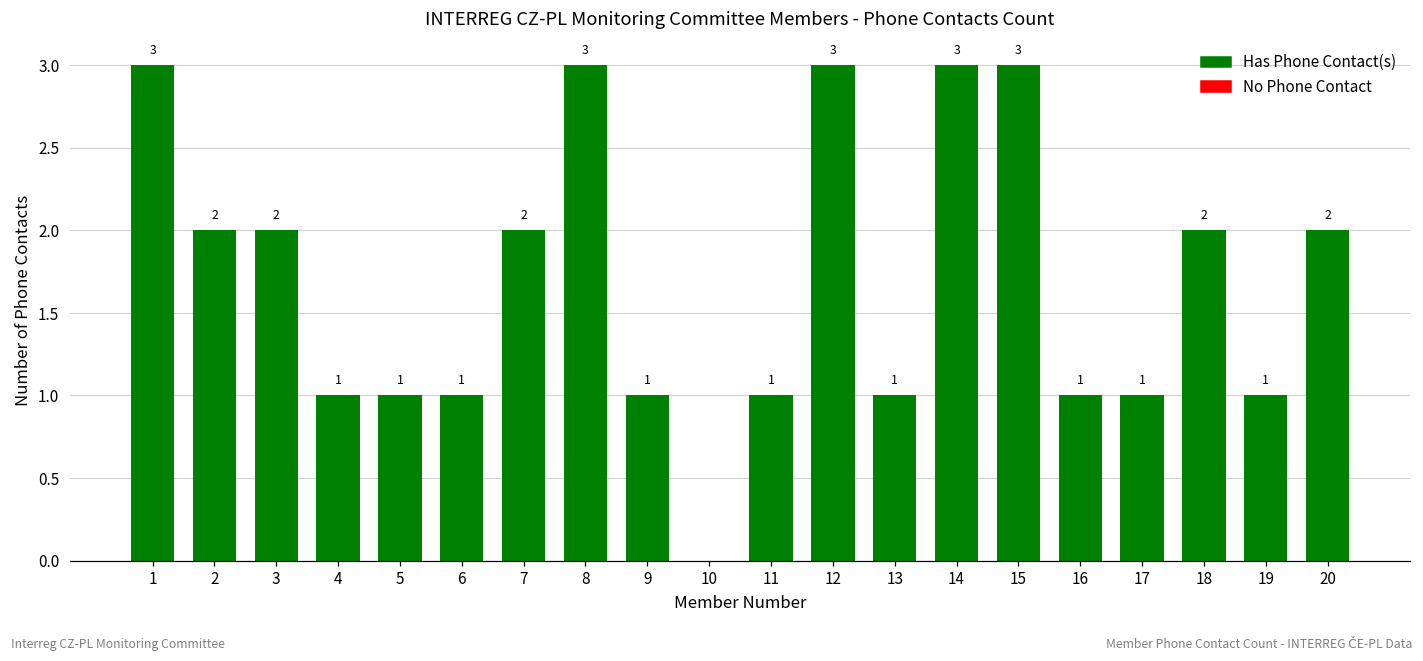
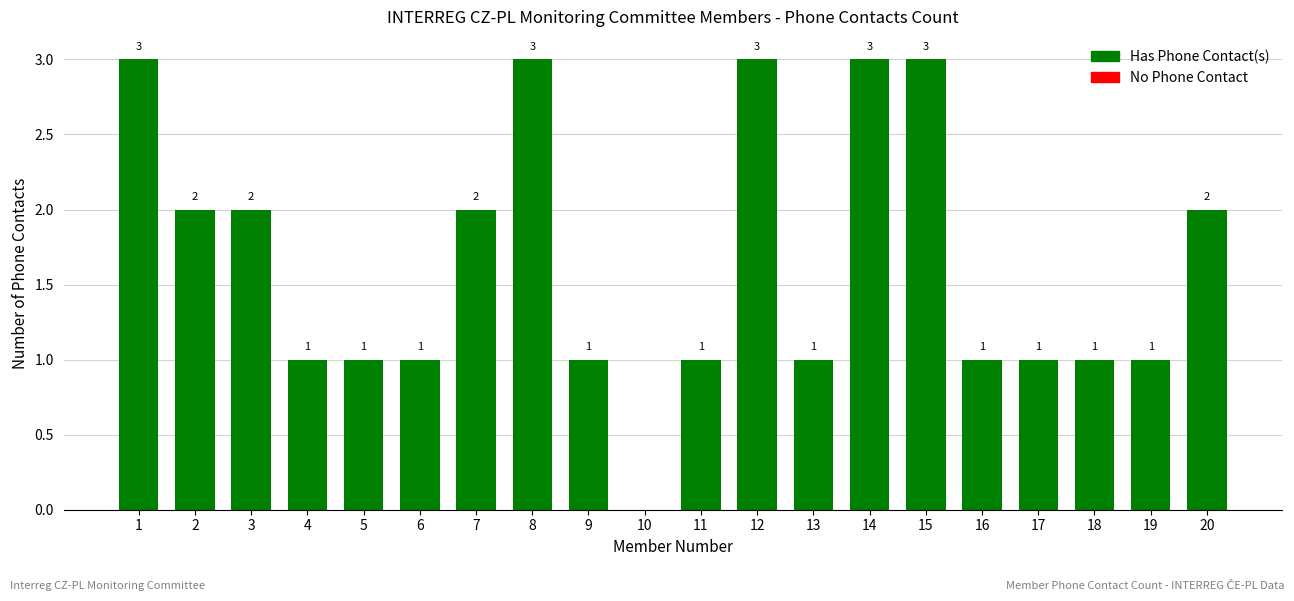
18: 2 -> 1
